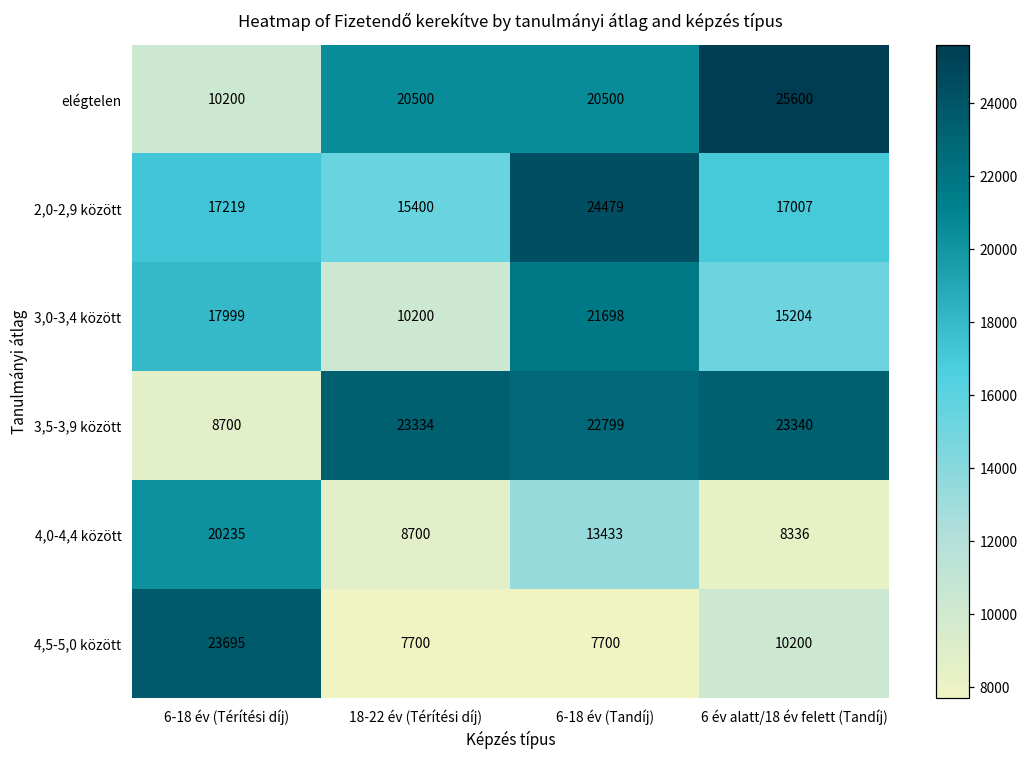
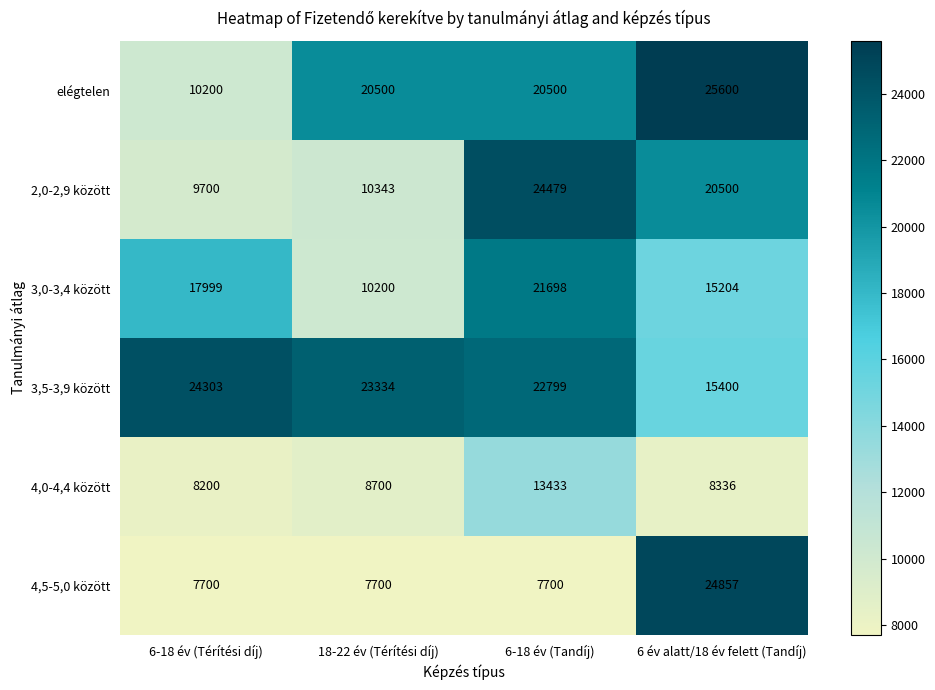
2,0-2,9 között, 6-18 év (Térítési díj): 17219 -> 9700
2,0-2,9 között, 18-22 év (Térítési díj): 15400 -> 10343
2,0-2,9 között, 6 év alatt/18 év felett (Tandíj): 17007 -> 20500
3,5-3,9 között, 6-18 év (Térítési díj): 8700 -> 24303
3,5-3,9 között, 6 év alatt/18 év felett (Tandíj): 23340 -> 15400
4,0-4,4 között, 6-18 év (Térítési díj): 20235 -> 8200
4,5-5,0 között, 6-18 év (Térítési díj): 23695 -> 7700
4,5-5,0 között, 6 év alatt/18 év felett (Tandíj): 10200 -> 24857
